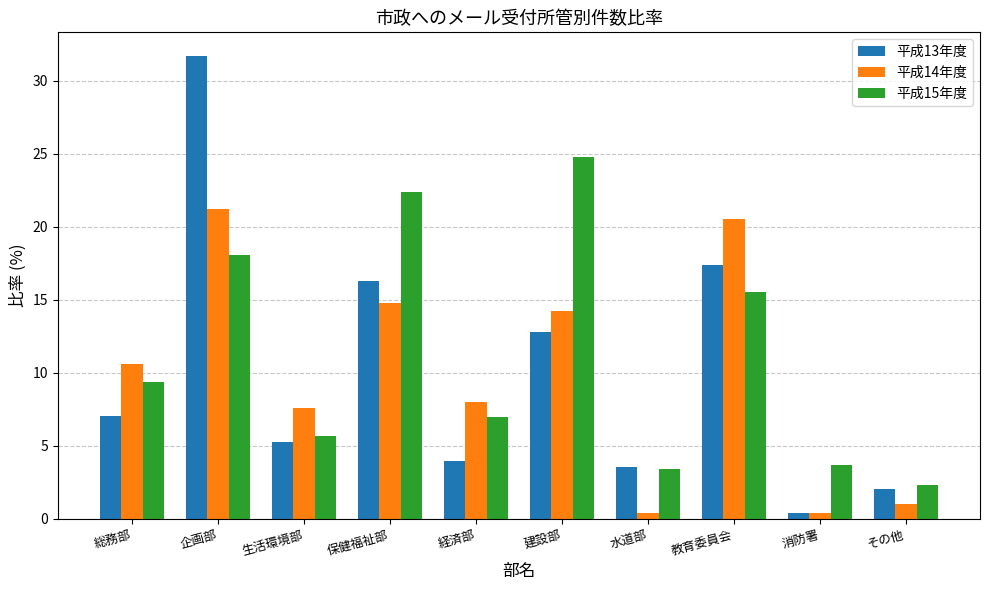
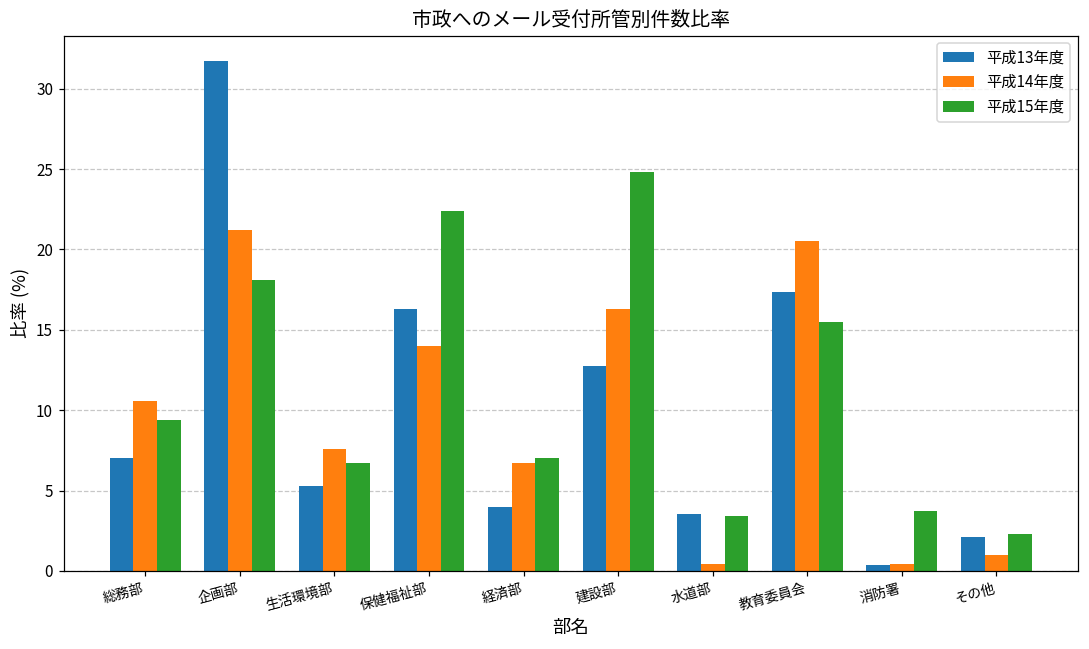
平成15年度, 生活環境部: 5.7 -> 6.7
平成14年度, 保健福祉部: 14.8 -> 14.0
平成14年度, 経済部: 8.0 -> 6.7
平成14年度, 建設部: 14.2 -> 16.3
